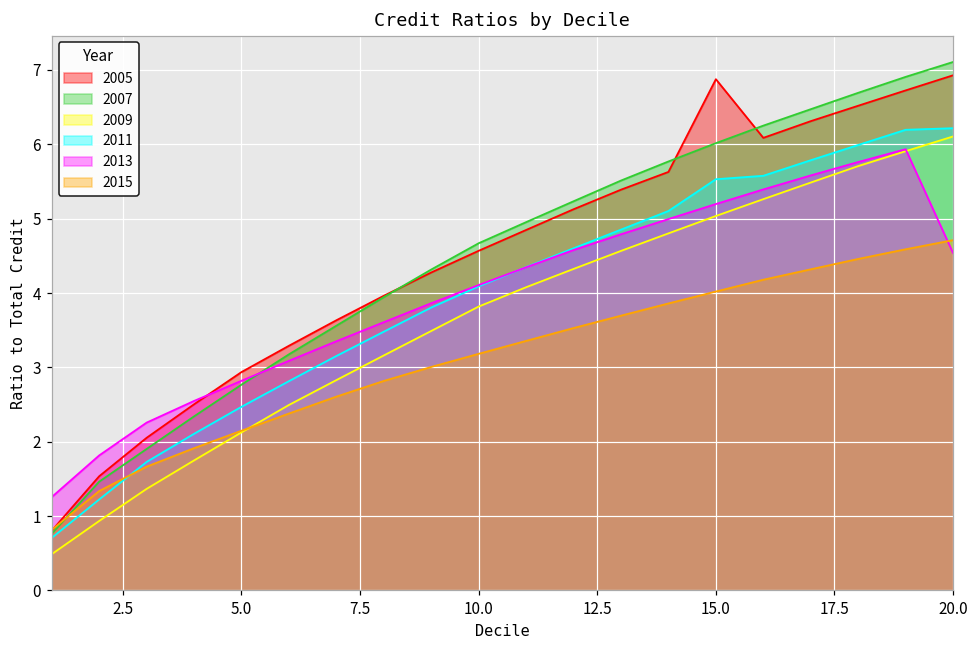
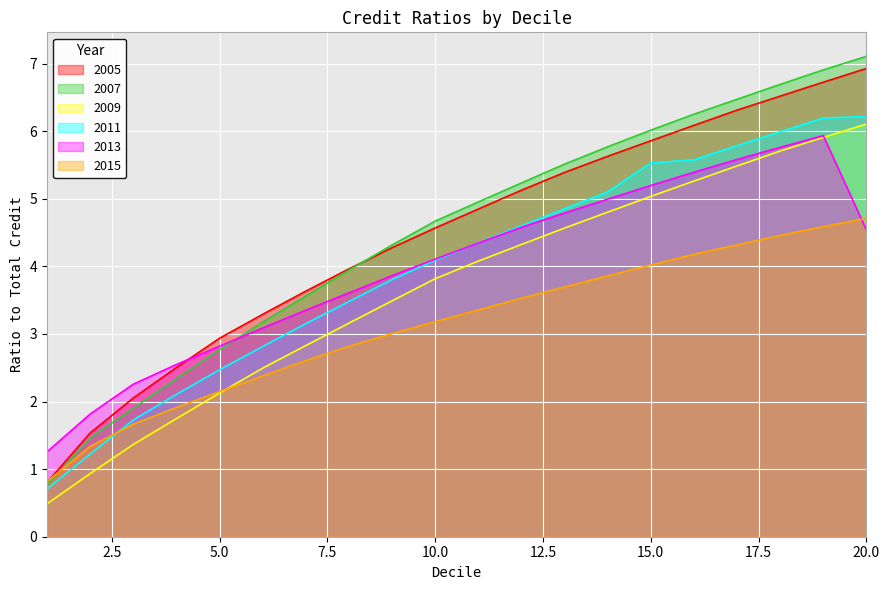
2005, 15.0: 6.9 -> 5.9
